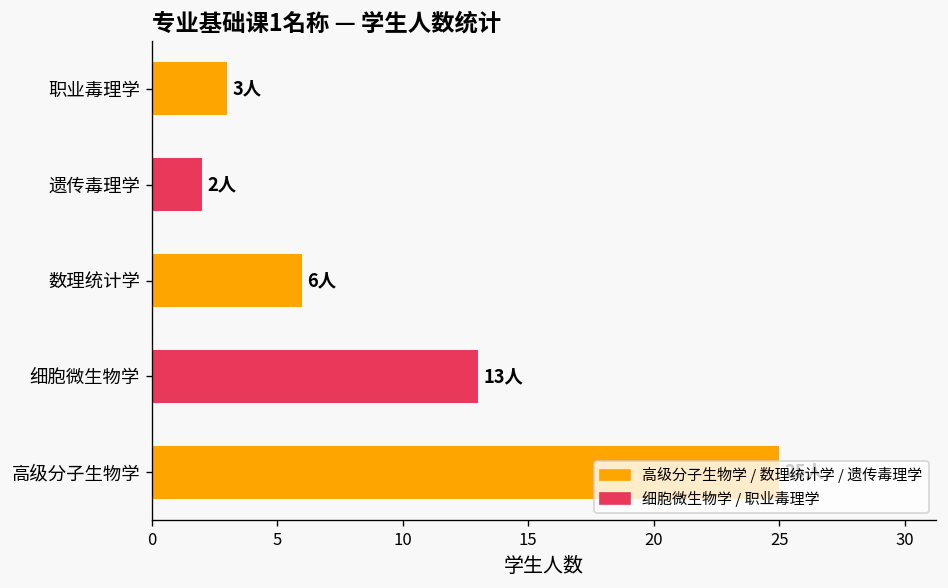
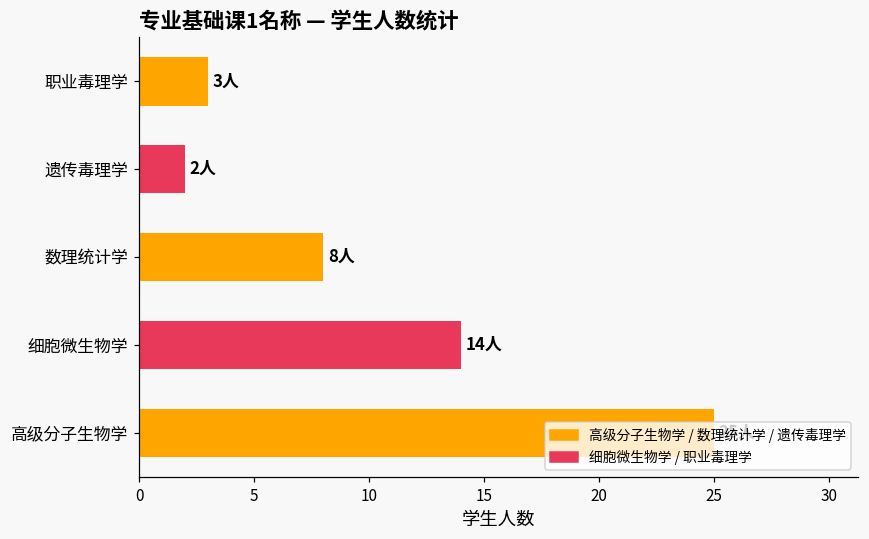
数理统计学: 6人 -> 8人
细胞微生物学: 13人 -> 14人
